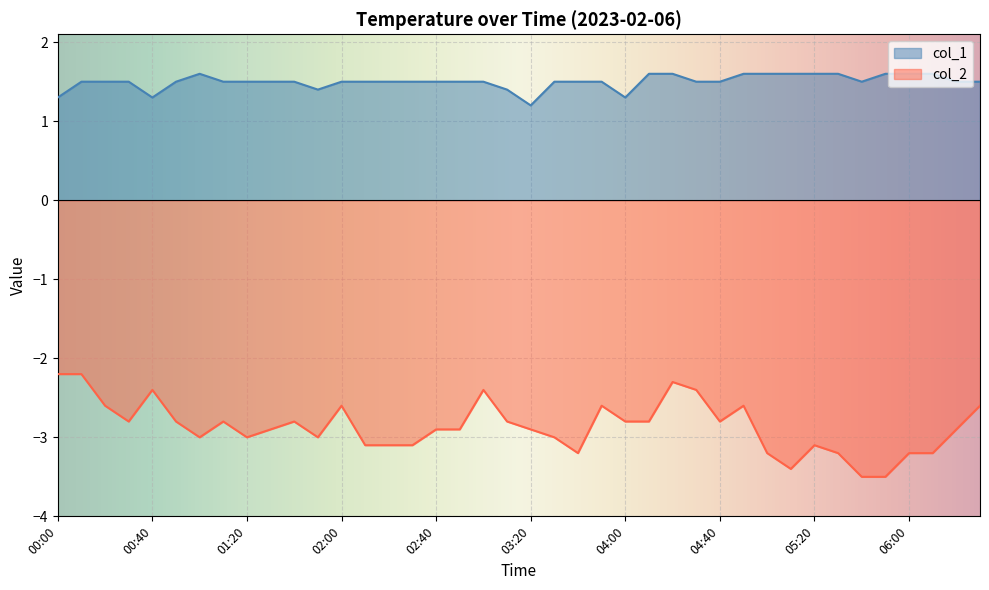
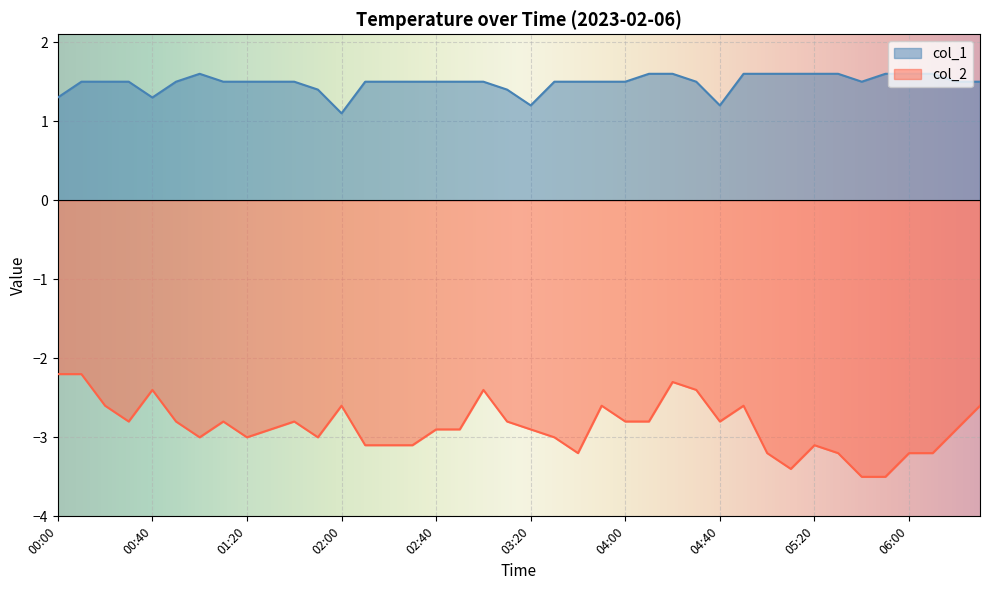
col_1, 02:00: 1.5 -> 1.1
col_1, 04:00: 1.3 -> 1.5
col_1, 04:40: 1.5 -> 1.2
